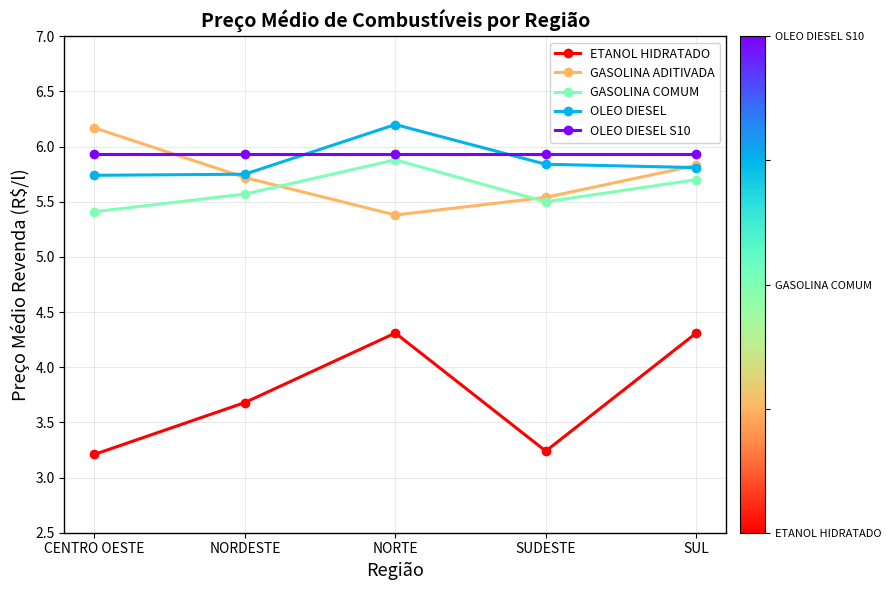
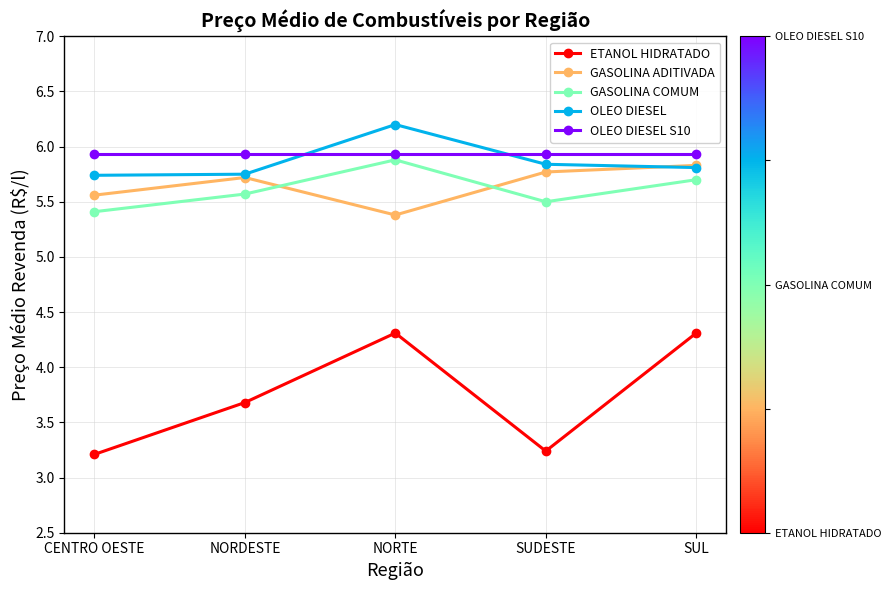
GASOLINA ADITIVADA, CENTRO OESTE: 6.17 -> 5.56
GASOLINA ADITIVADA, SUDESTE: 5.54 -> 5.77
